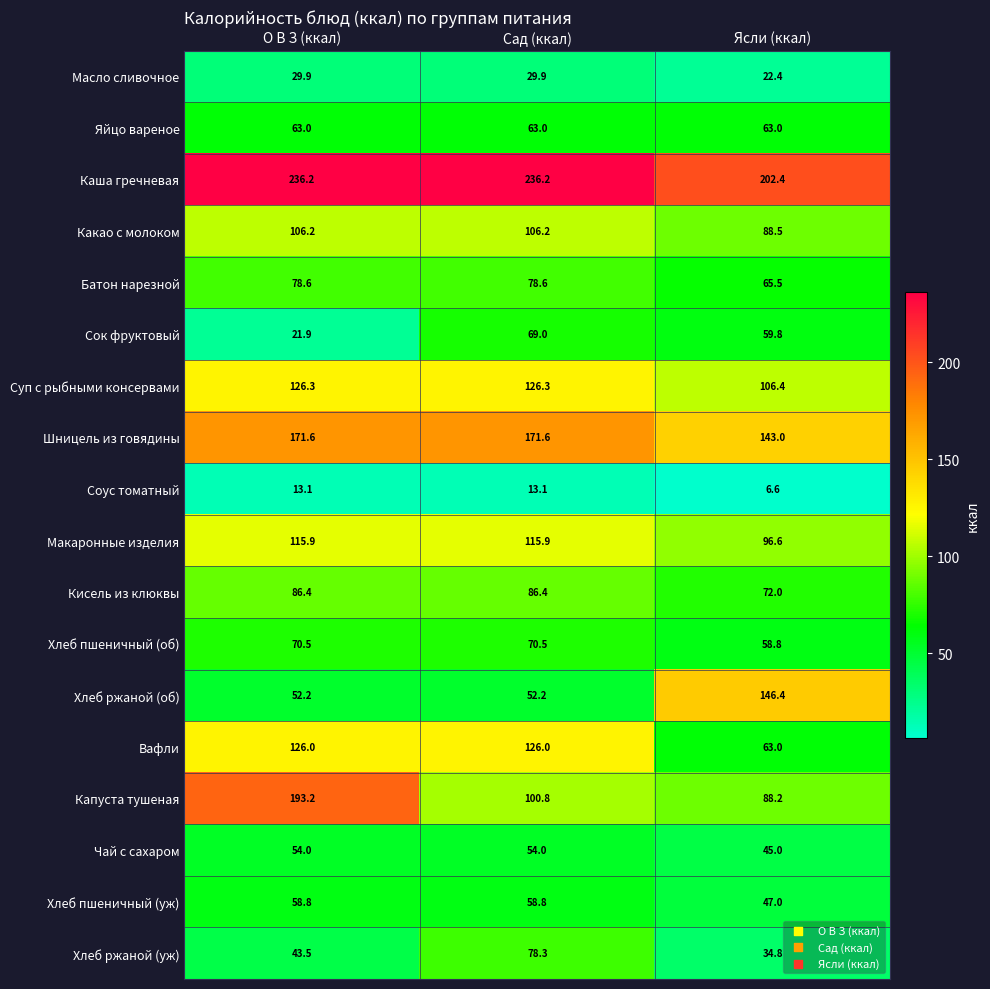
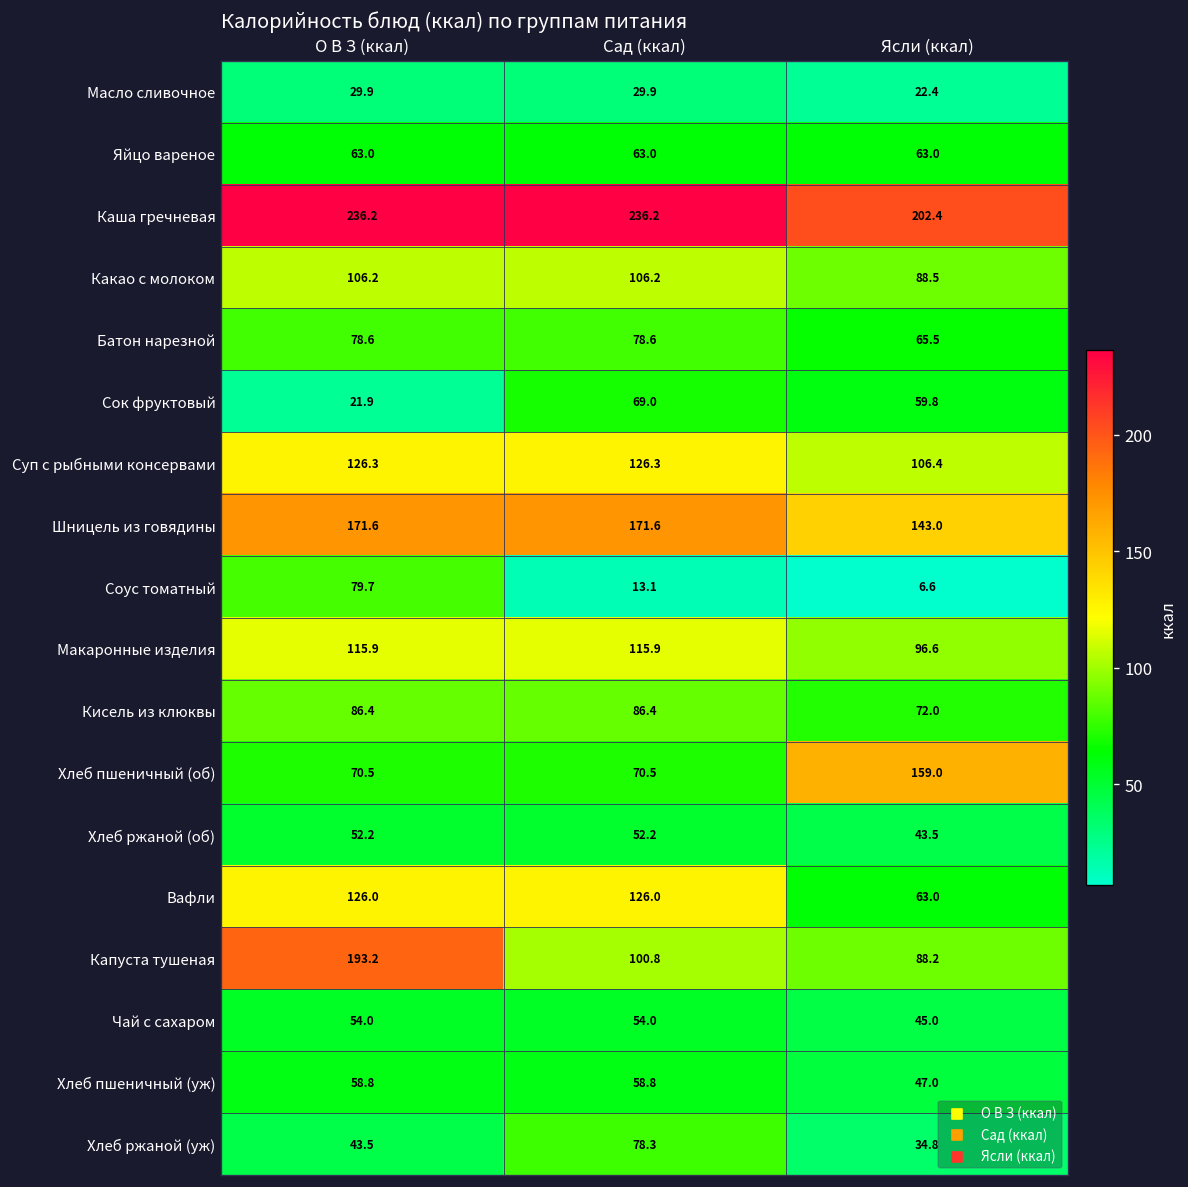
Соус томатный, О В З (ккал): 13.1 -> 79.7
Хлеб пшеничный (об), Ясли (ккал): 58.8 -> 159.0
Хлеб ржаной (об), Ясли (ккал): 146.4 -> 43.5
